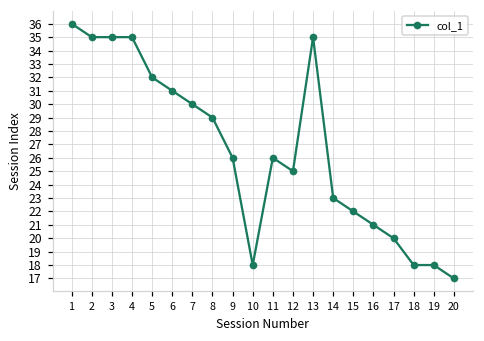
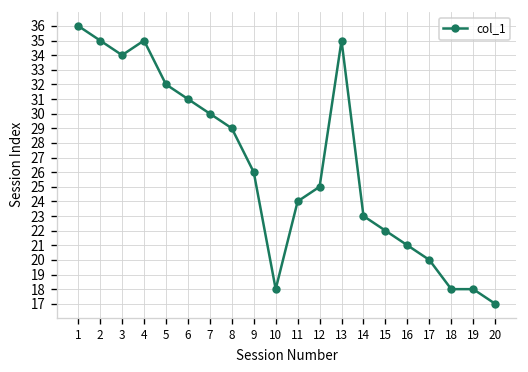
3: 35 -> 34
11: 26 -> 24
